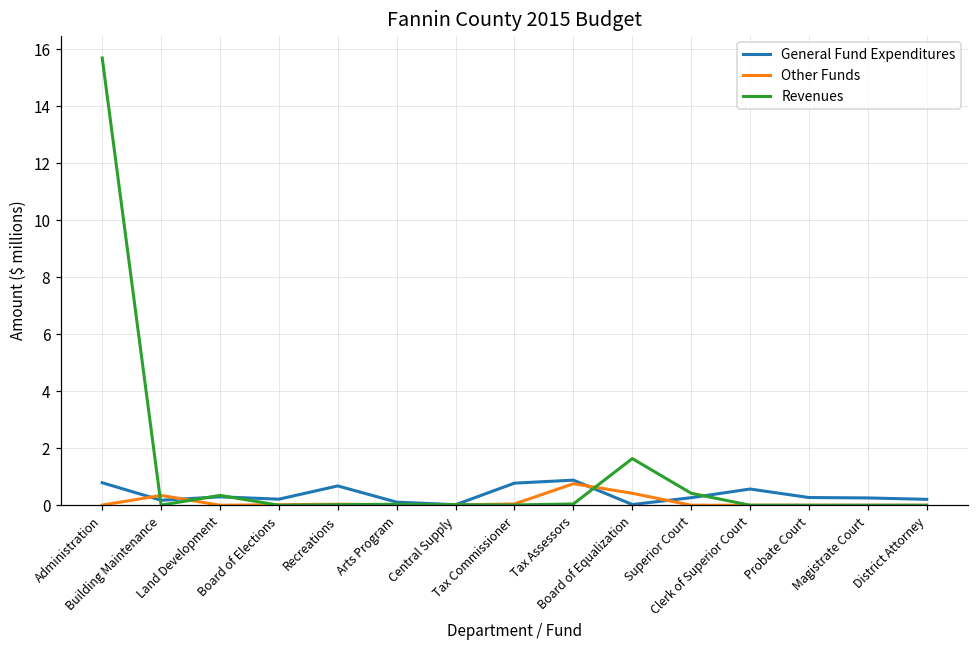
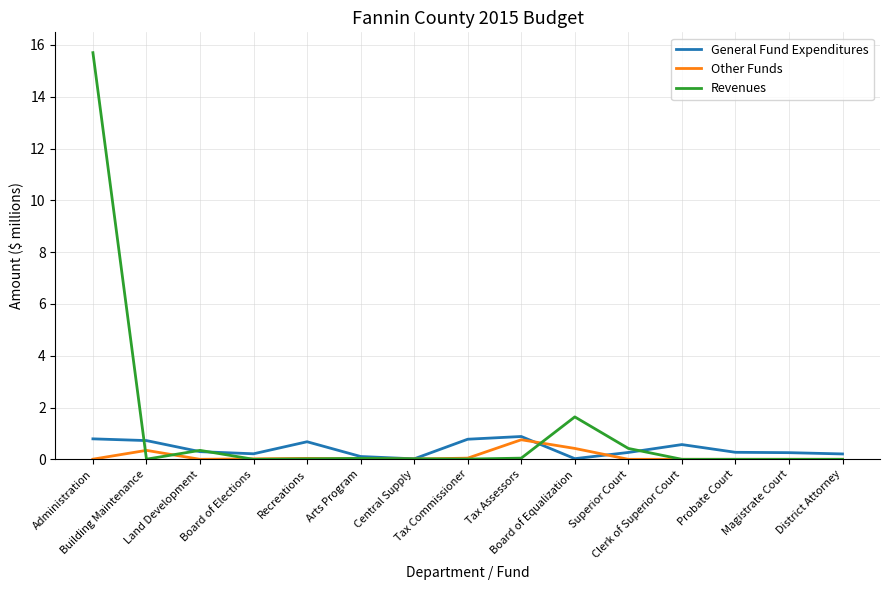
General Fund Expenditures, Building Maintenance: 0.2 -> 0.7
